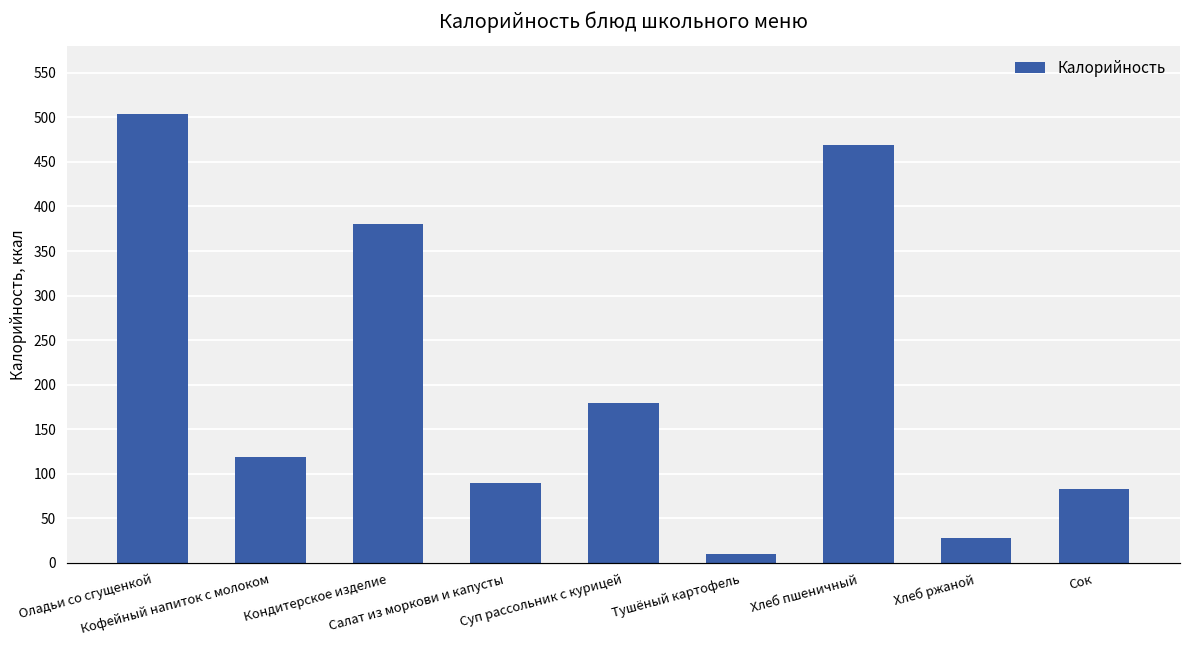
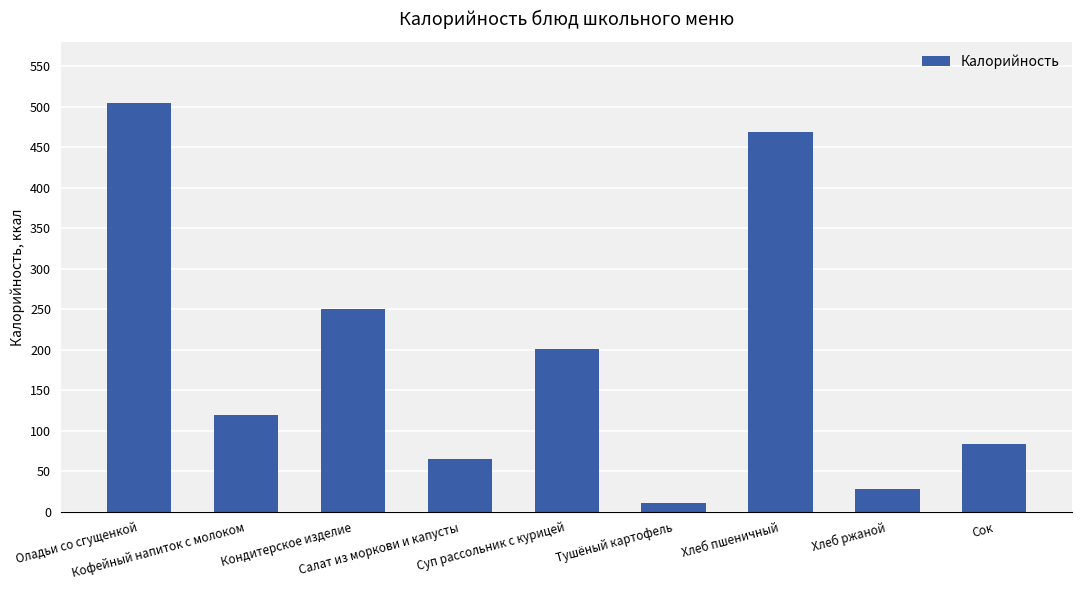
Кондитерское изделие: 380 -> 250
Салат из моркови и капусты: 90 -> 70
Суп рассольник с курицей: 180 -> 200
